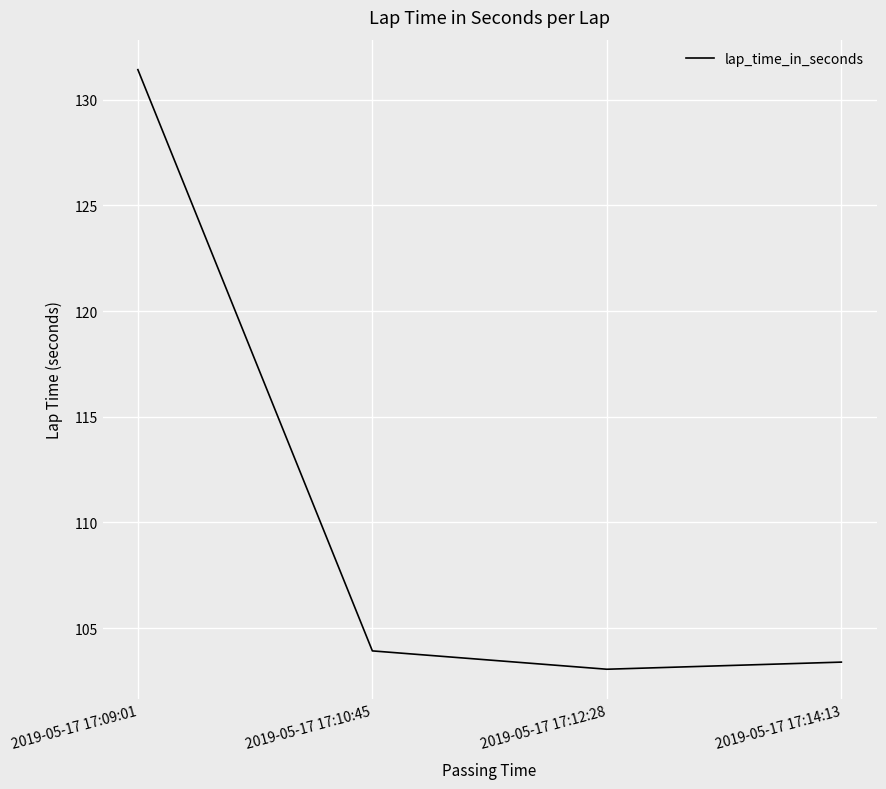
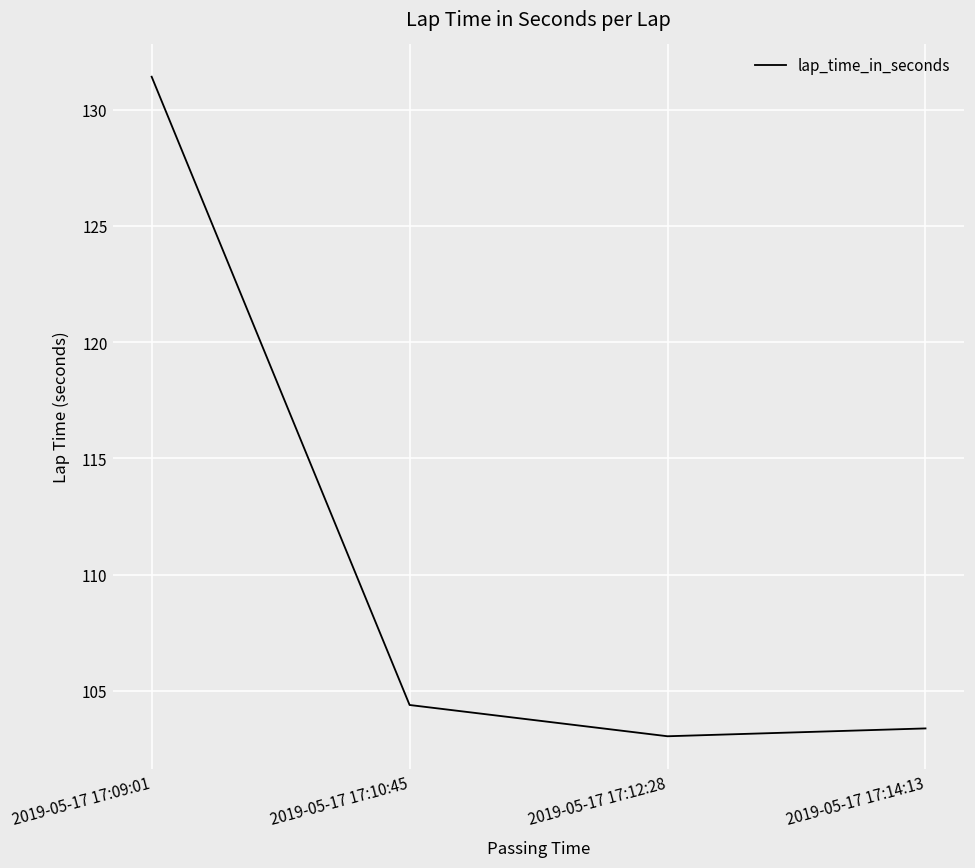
2019-05-17 17:10:45: 103.9 -> 104.4
